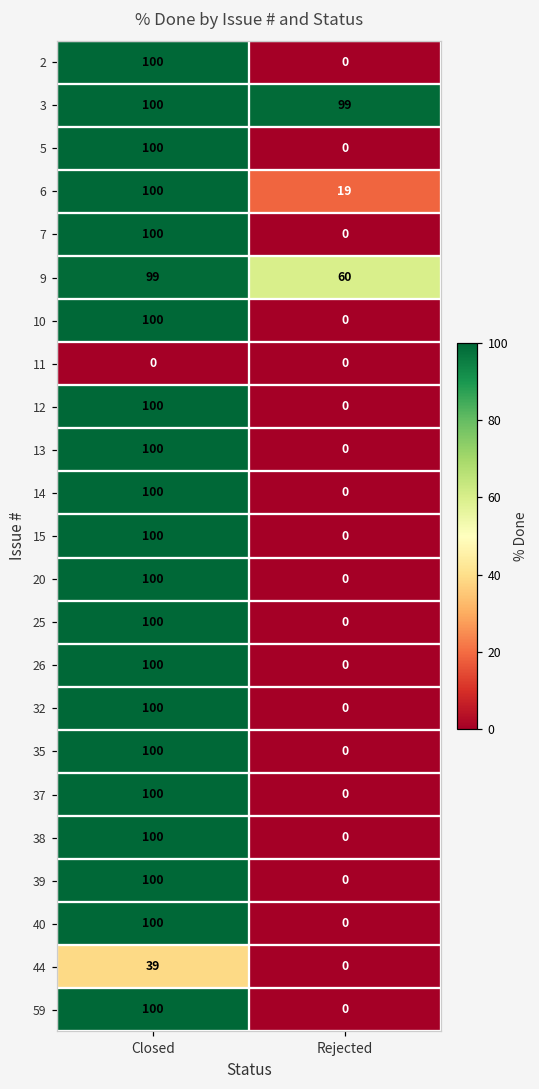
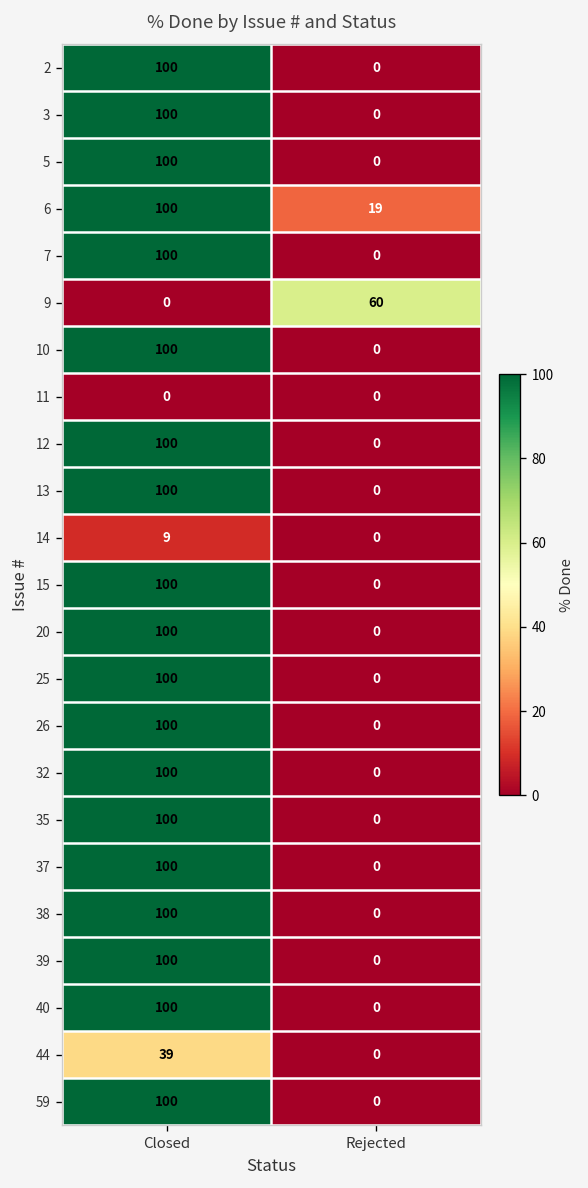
3, Rejected: 99 -> 0
9, Closed: 99 -> 0
14, Closed: 100 -> 9
